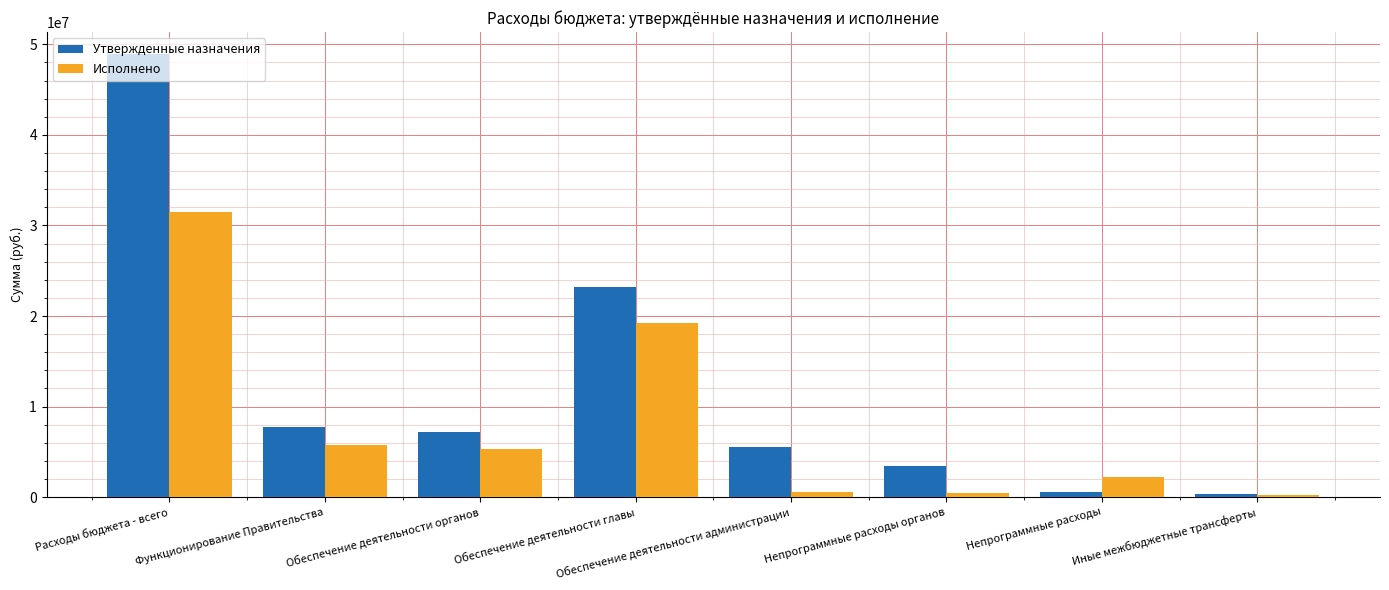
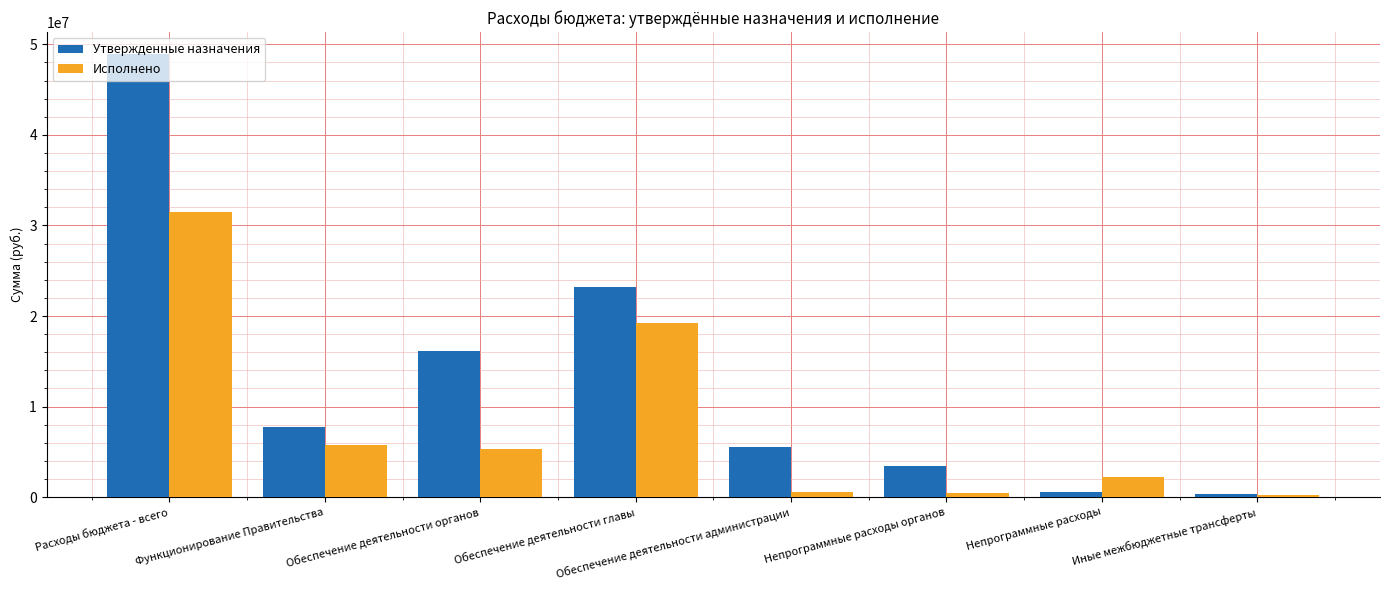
Утвержденные назначения, Обеспечение деятельности органов: 7000000 -> 16000000
